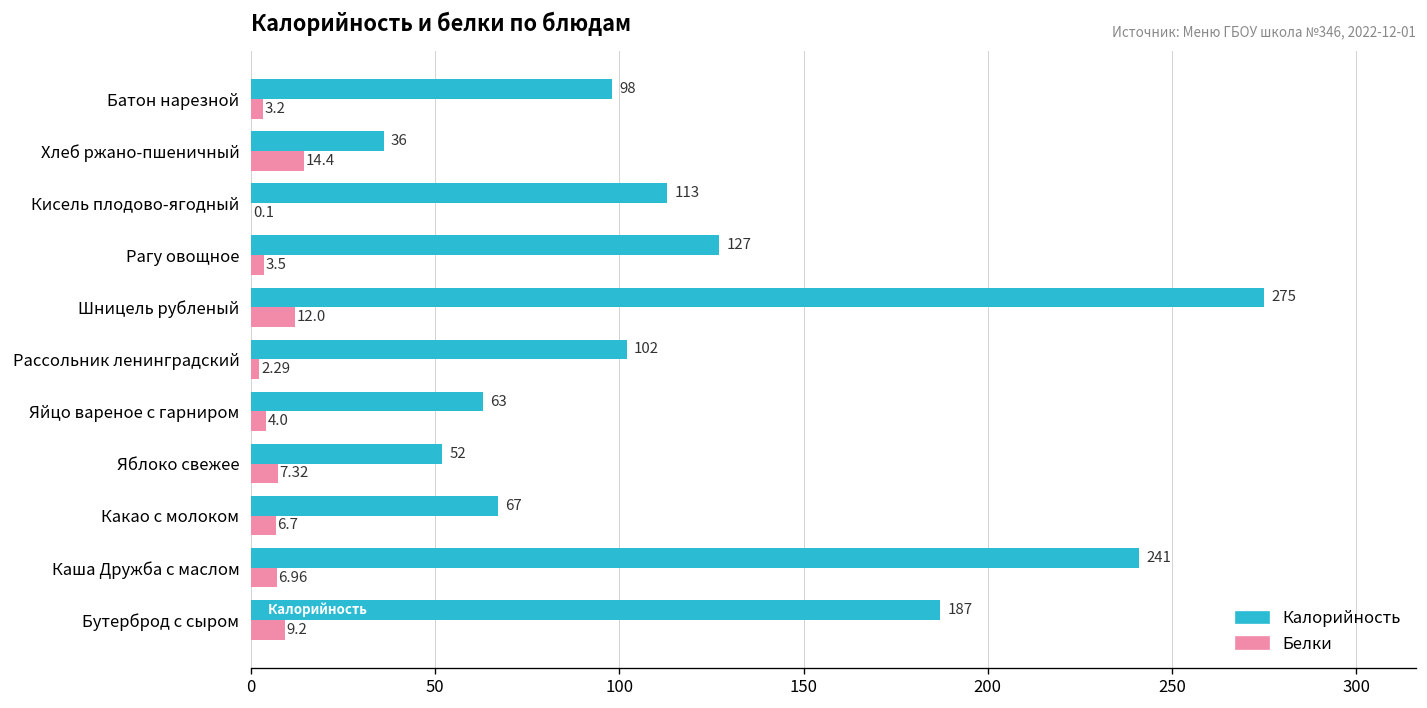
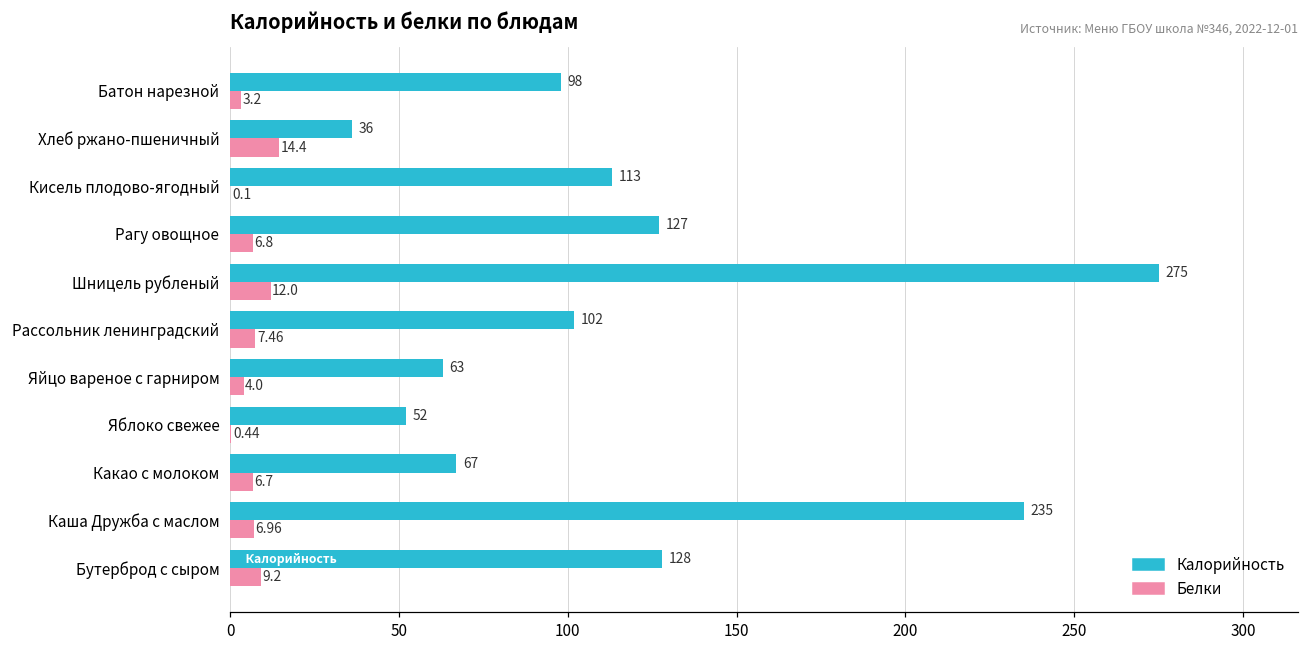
Белки, Рагу овощное: 3.5 -> 6.8
Белки, Рассольник ленинградский: 2.29 -> 7.46
Белки, Яблоко свежее: 7.32 -> 0.44
Калорийность, Каша Дружба с маслом: 241 -> 235
Калорийность, Бутерброд с сыром: 187 -> 128
